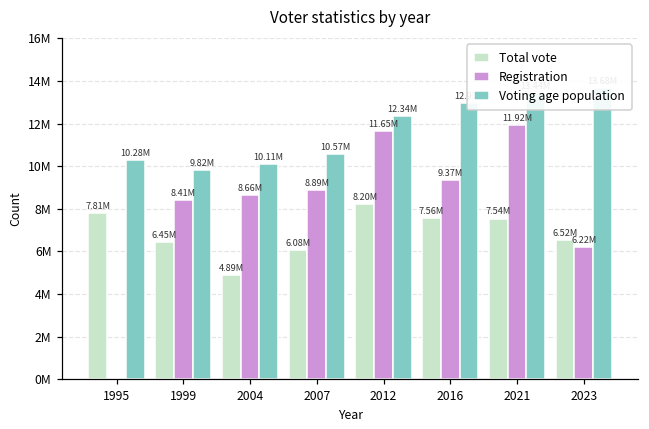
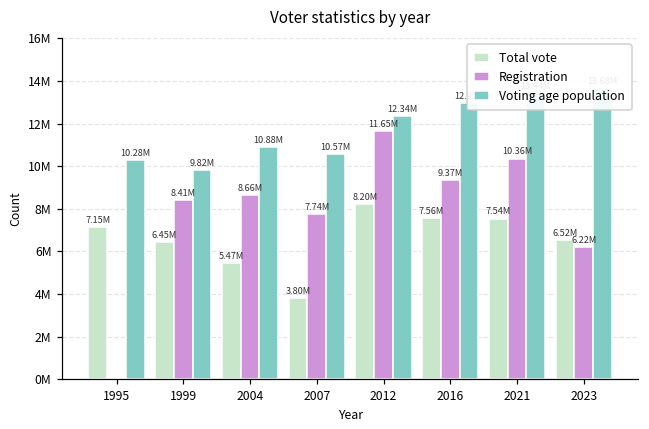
Total vote, 1995: 7.81M -> 7.15M
Total vote, 2004: 4.89M -> 5.47M
Voting age population, 2004: 10.11M -> 10.88M
Total vote, 2007: 6.08M -> 3.80M
Registration, 2007: 8.89M -> 7.74M
Registration, 2021: 11.92M -> 10.36M
